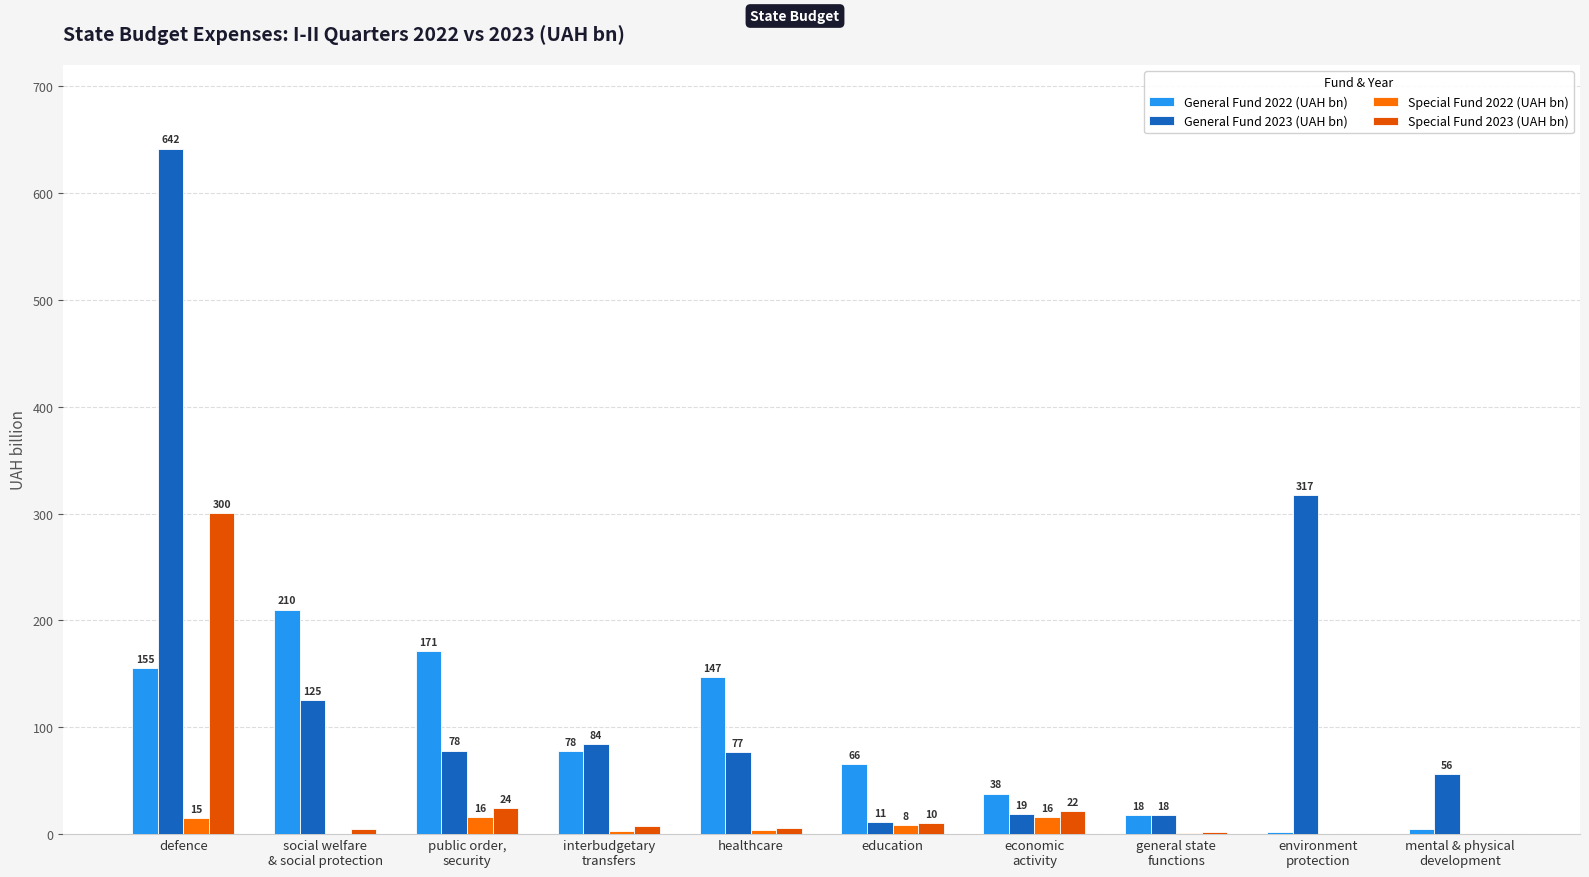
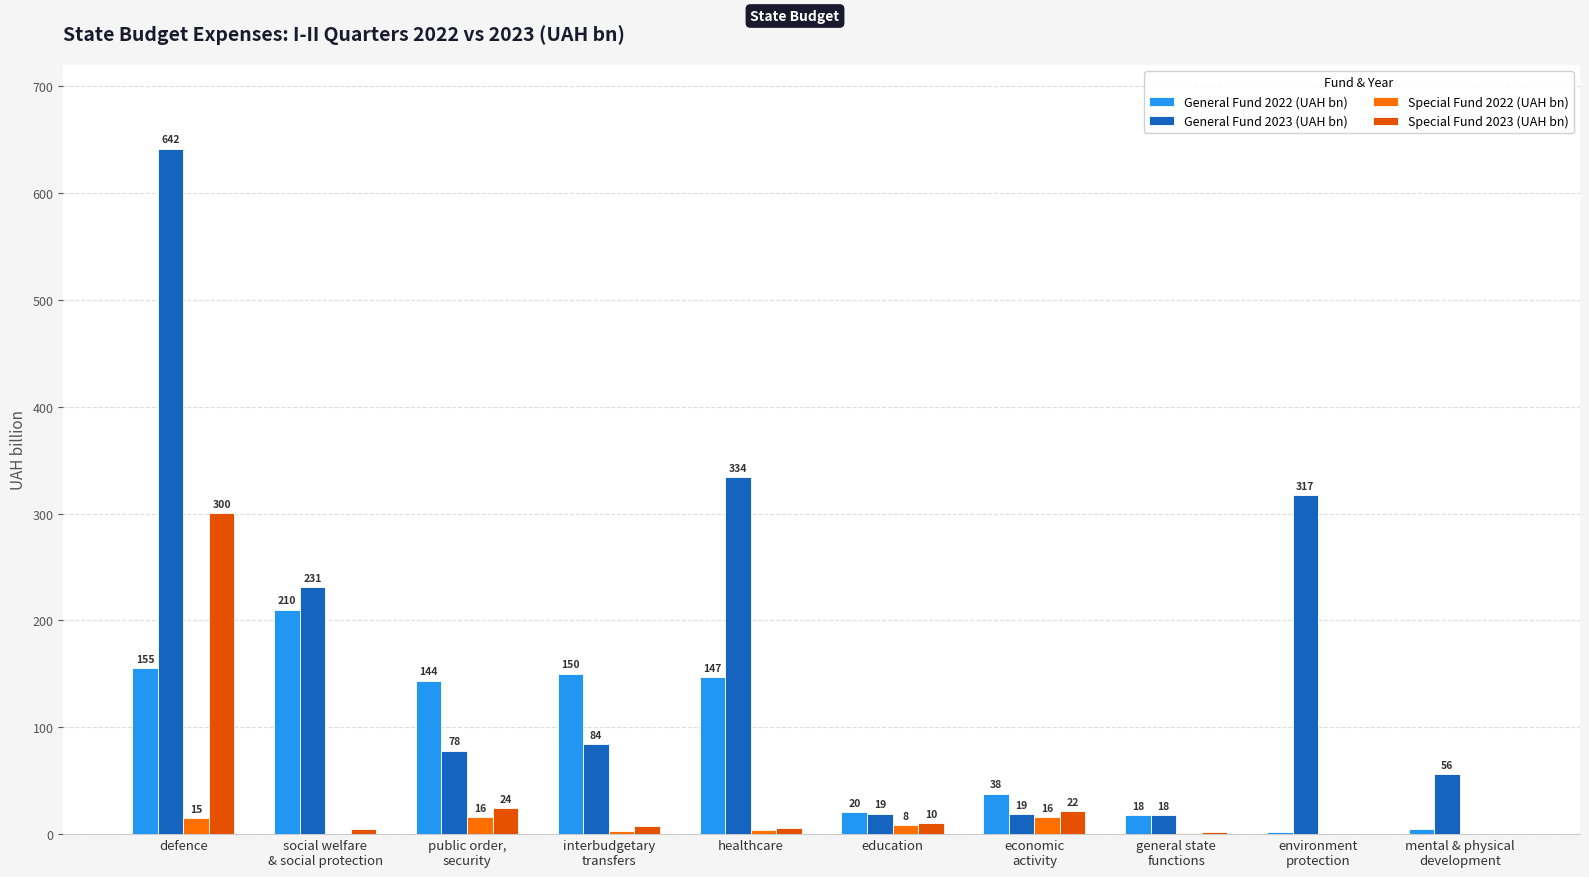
General Fund 2023 (UAH bn), social welfare & social protection: 125 -> 231
General Fund 2022 (UAH bn), public order, security: 171 -> 144
General Fund 2022 (UAH bn), interbudgetary transfers: 78 -> 150
General Fund 2023 (UAH bn), healthcare: 77 -> 334
General Fund 2022 (UAH bn), education: 66 -> 20
General Fund 2023 (UAH bn), education: 11 -> 19
